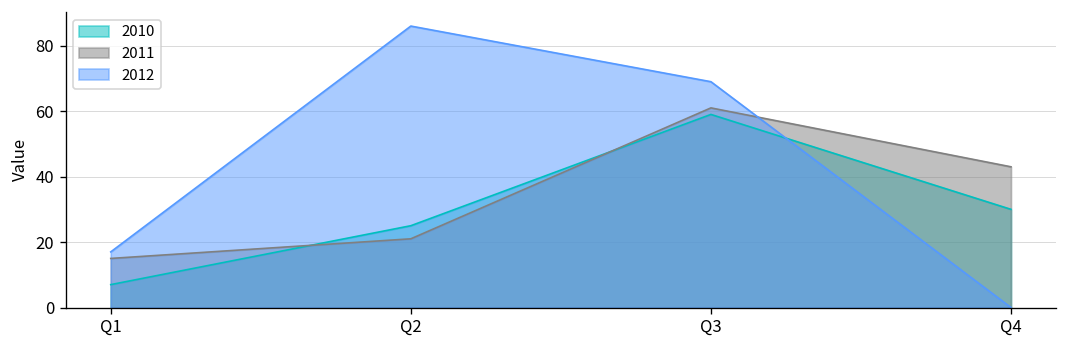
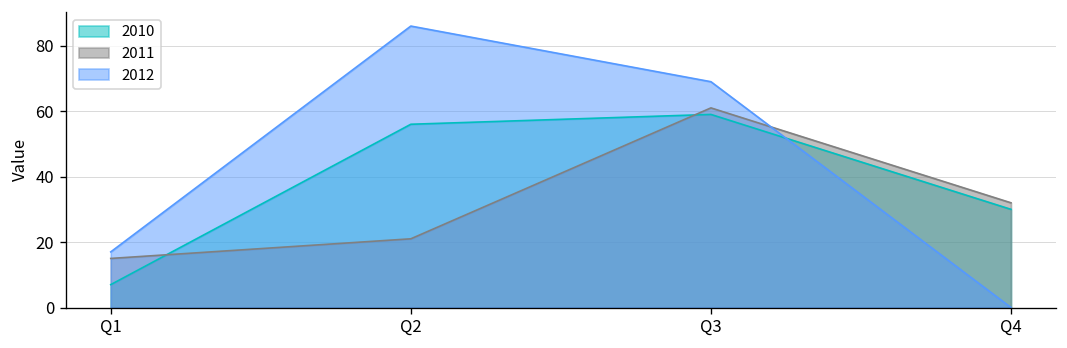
2010, Q2: 25 -> 56
2011, Q4: 43 -> 32
